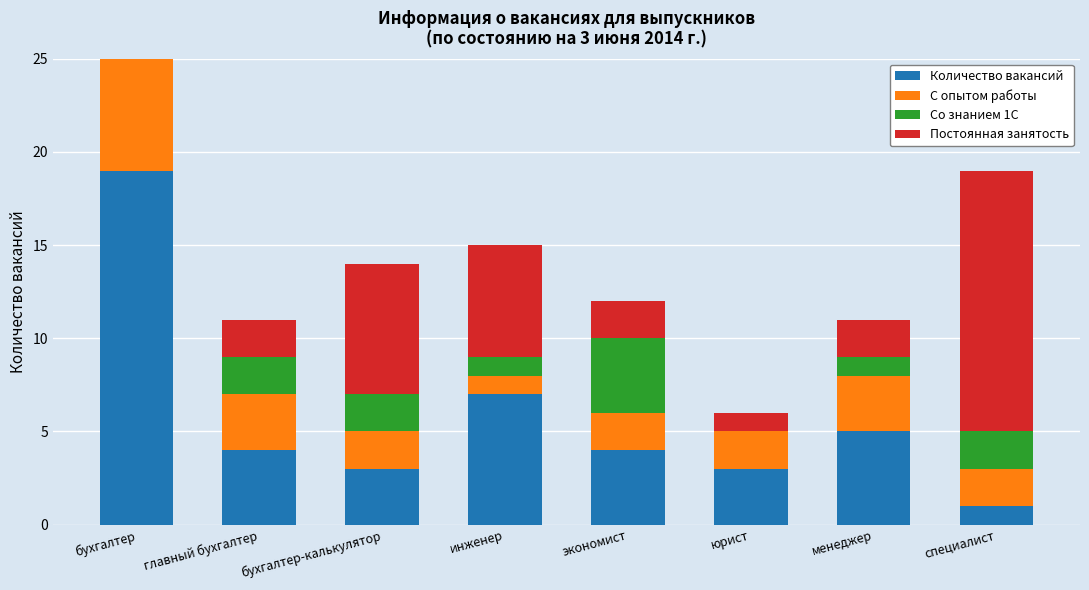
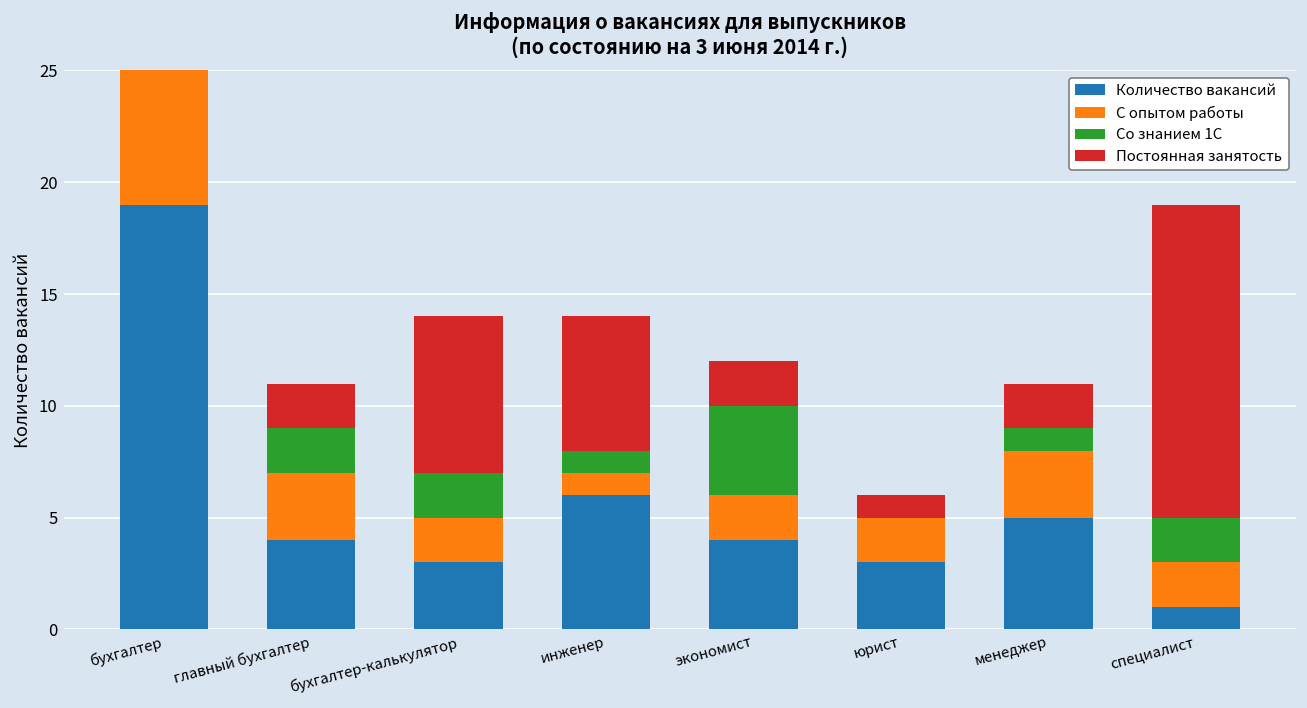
Количество вакансий, инженер: 7 -> 6
